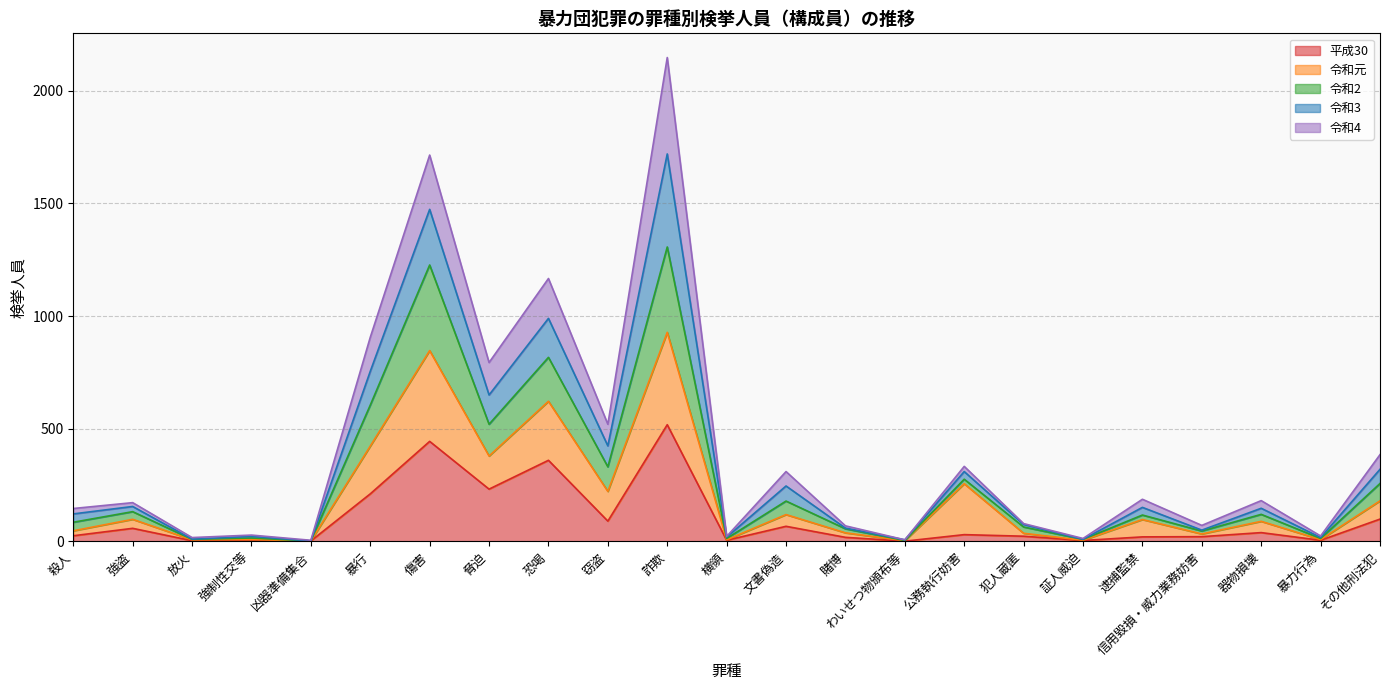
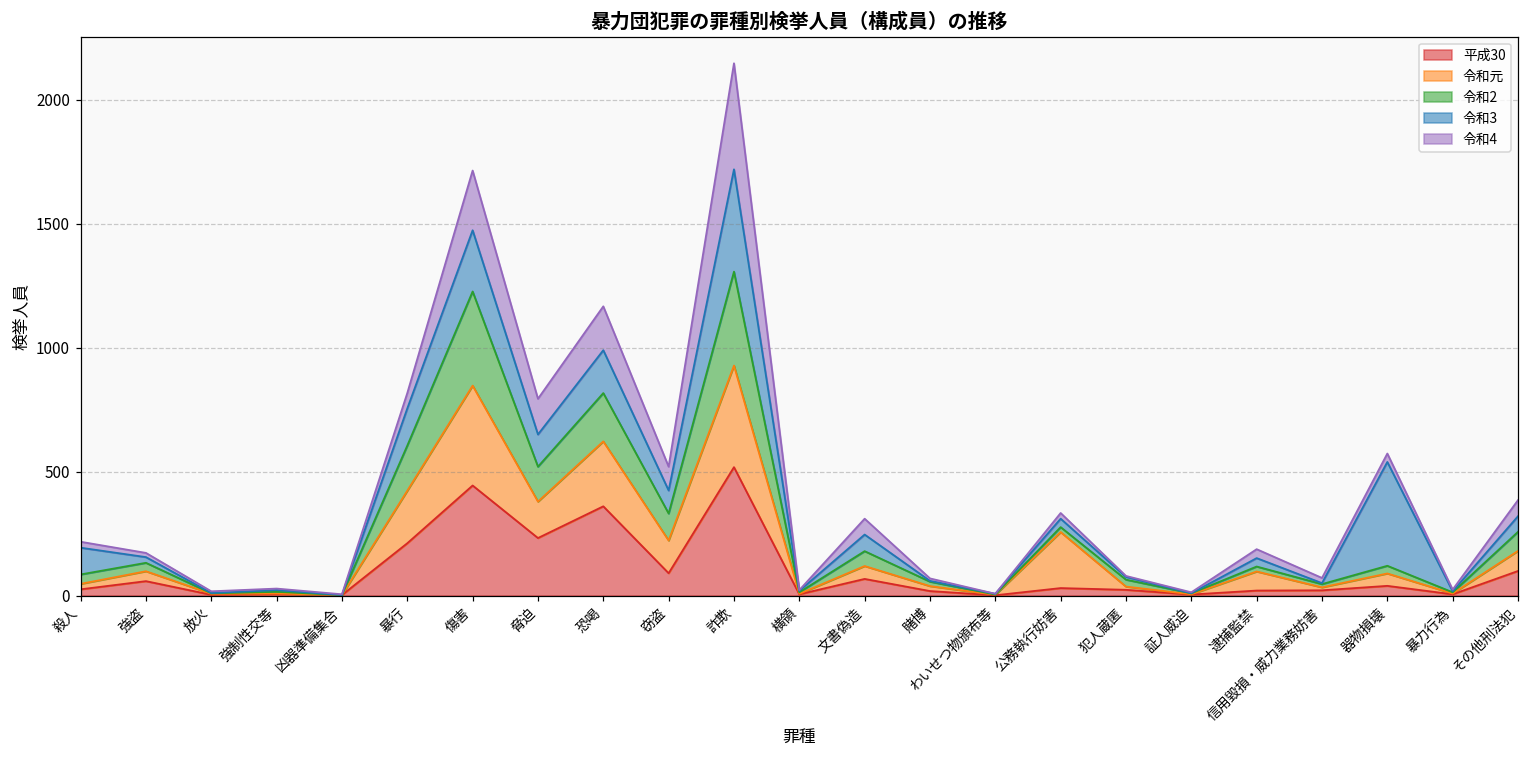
令和3, 殺人: 40 -> 110
令和4, 暴行: 150 -> 60
令和3, 器物損壊: 30 -> 420
